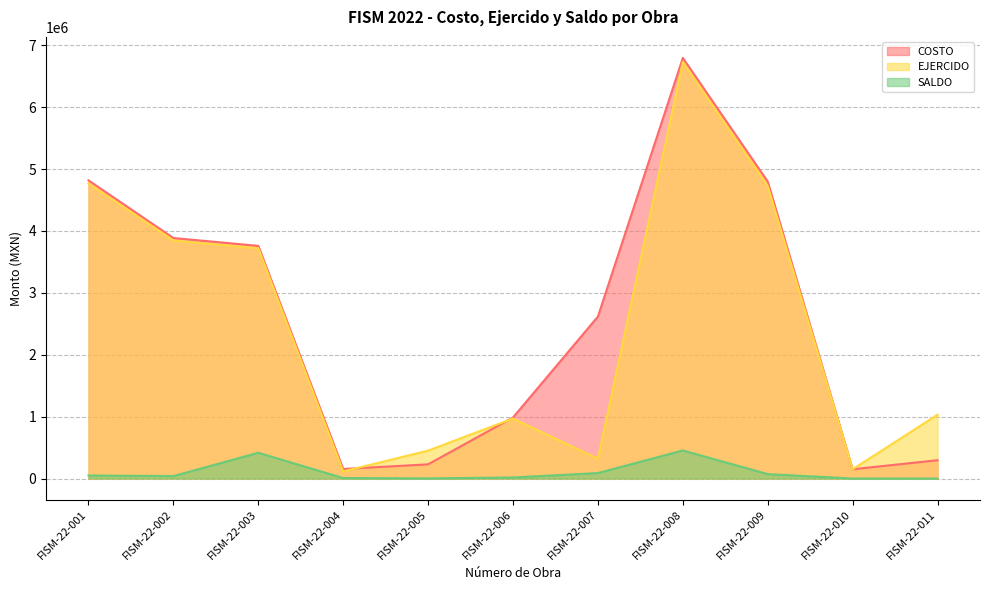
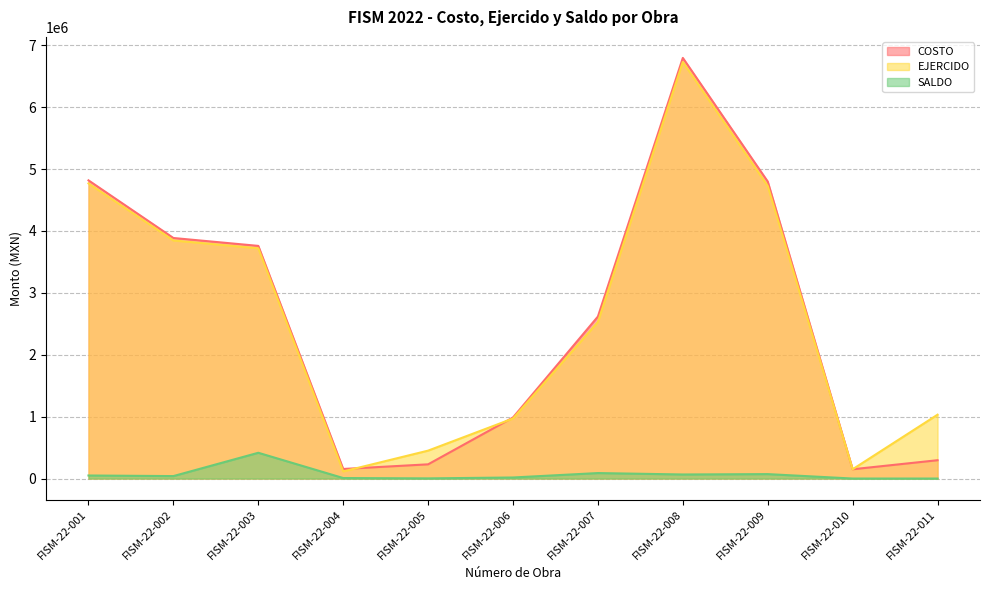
EJERCIDO, FISM-22-007: 300000 -> 2500000
SALDO, FISM-22-008: 500000 -> 100000
